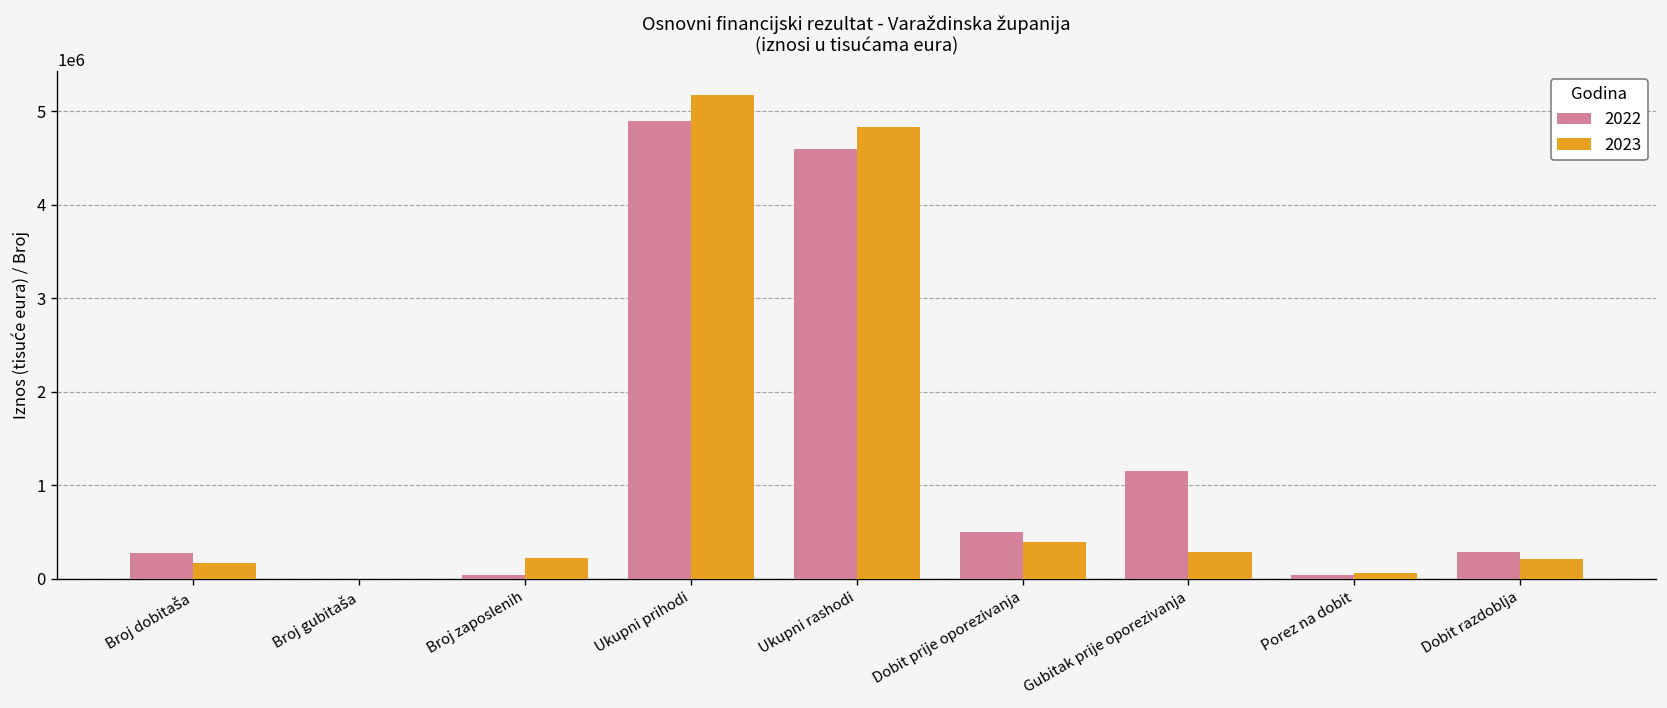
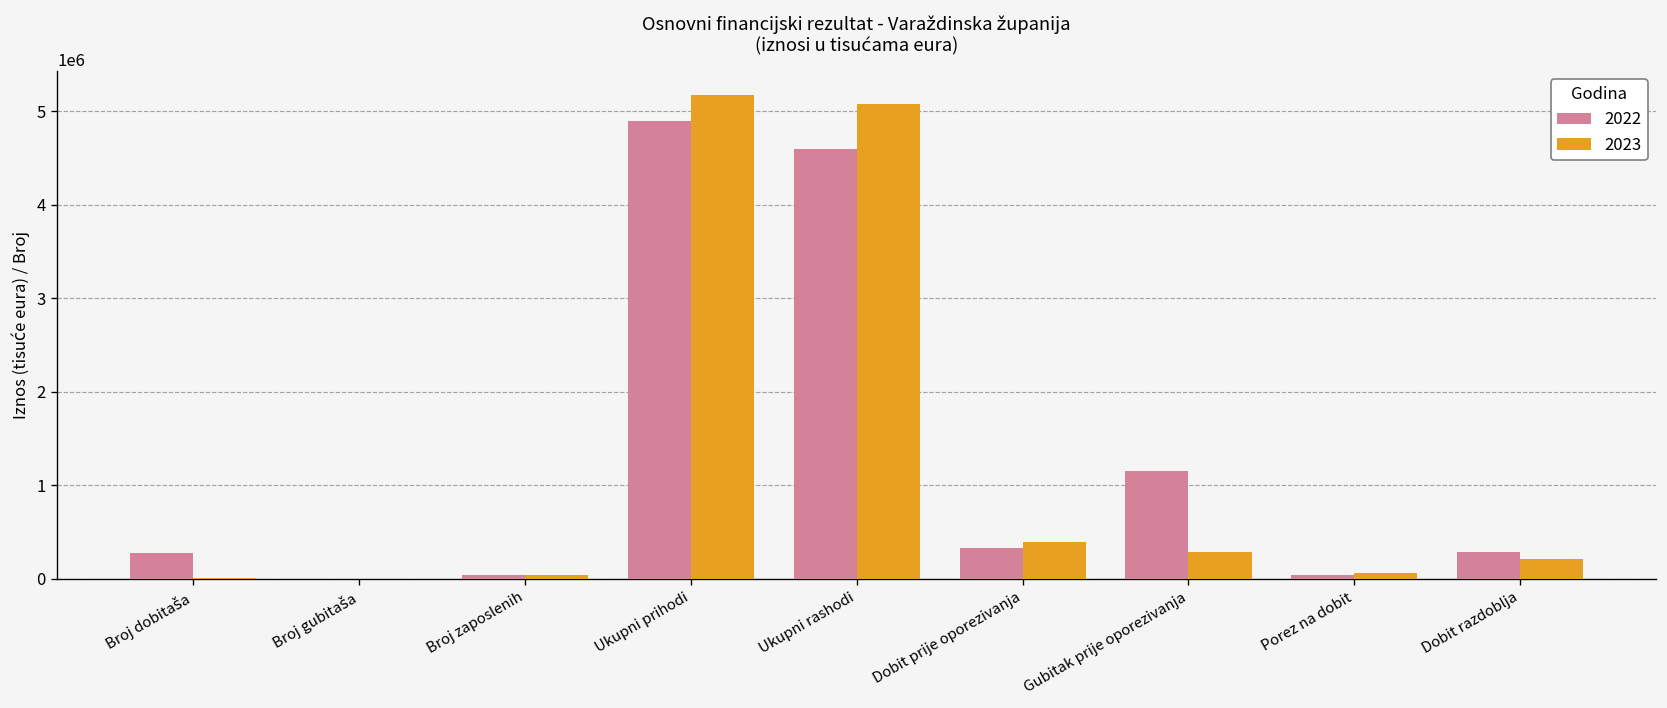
2023, Broj dobitaša: 200000 -> 0
2023, Broj zaposlenih: 200000 -> 0
2023, Ukupni rashodi: 4800000 -> 5100000
2022, Dobit prije oporezivanja: 500000 -> 300000
